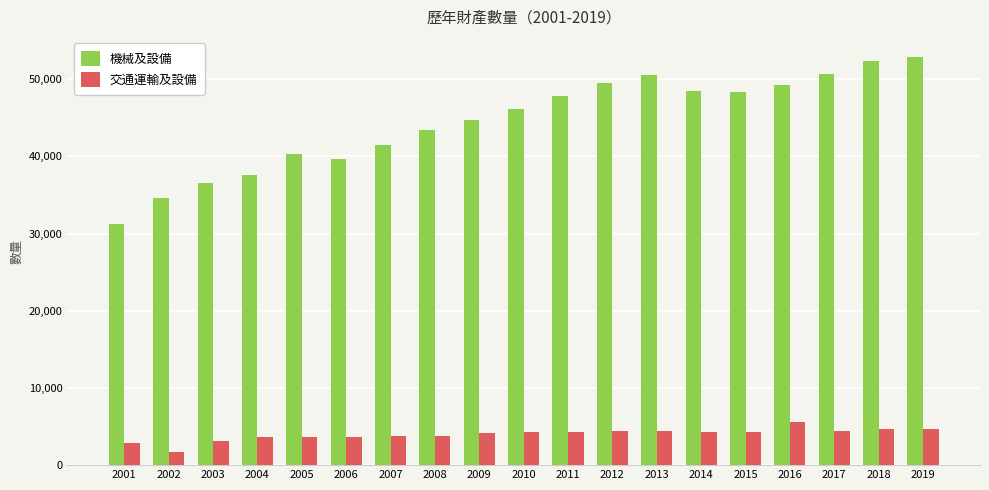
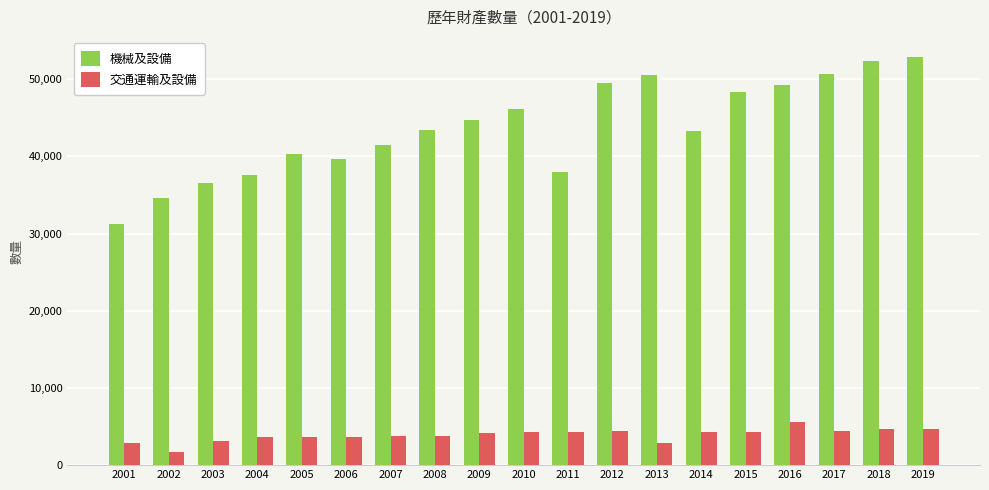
機械及設備, 2011: 48,000 -> 38,000
交通運輸及設備, 2013: 4,000 -> 3,000
機械及設備, 2014: 48,000 -> 43,000
